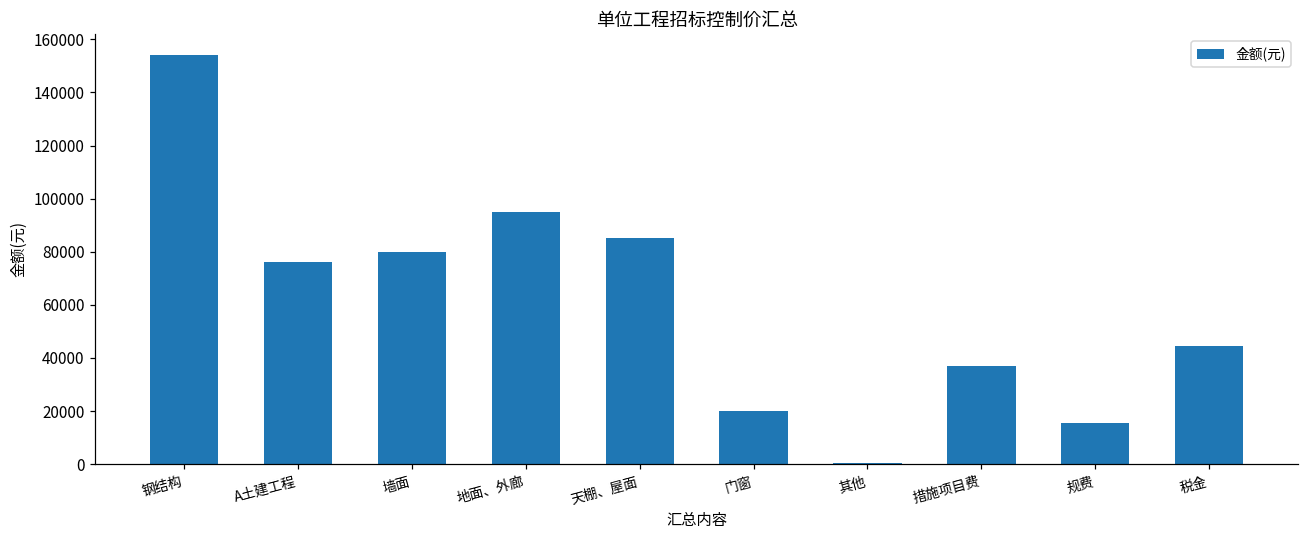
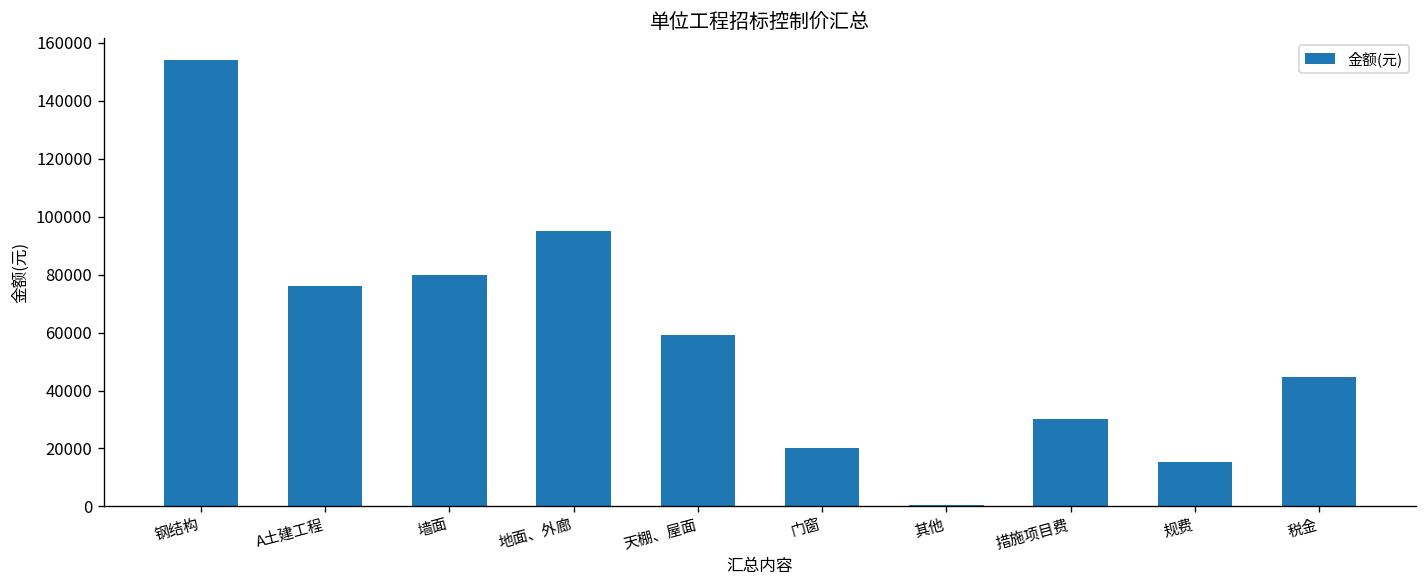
天棚、屋面: 85000 -> 59000
措施项目费: 37000 -> 30000
